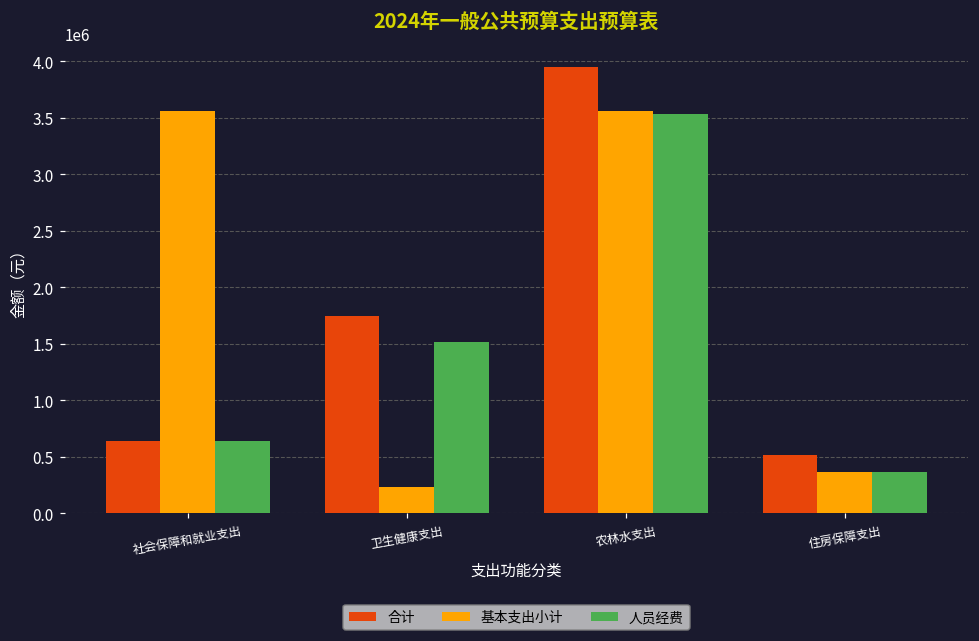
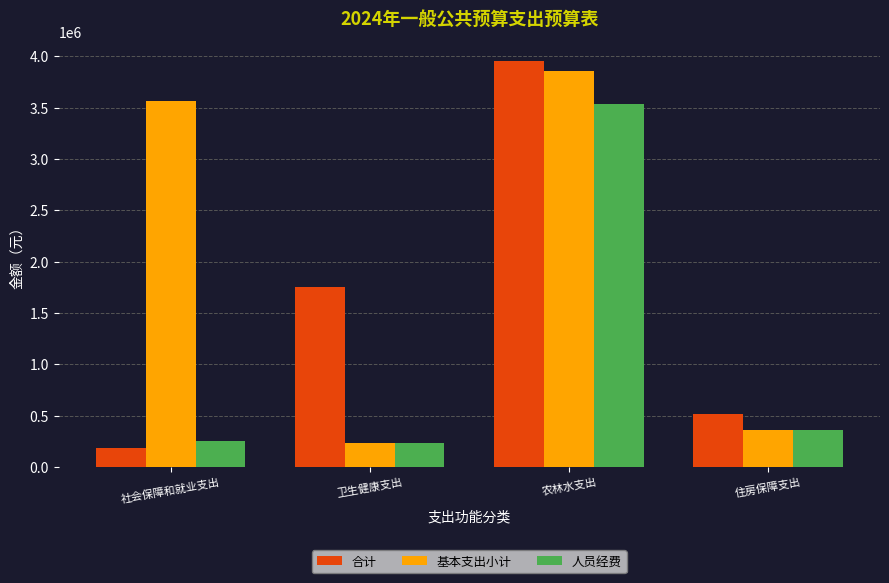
合计, 社会保障和就业支出: 640000 -> 190000
人员经费, 社会保障和就业支出: 640000 -> 260000
人员经费, 卫生健康支出: 1520000 -> 230000
基本支出小计, 农林水支出: 3560000 -> 3860000
